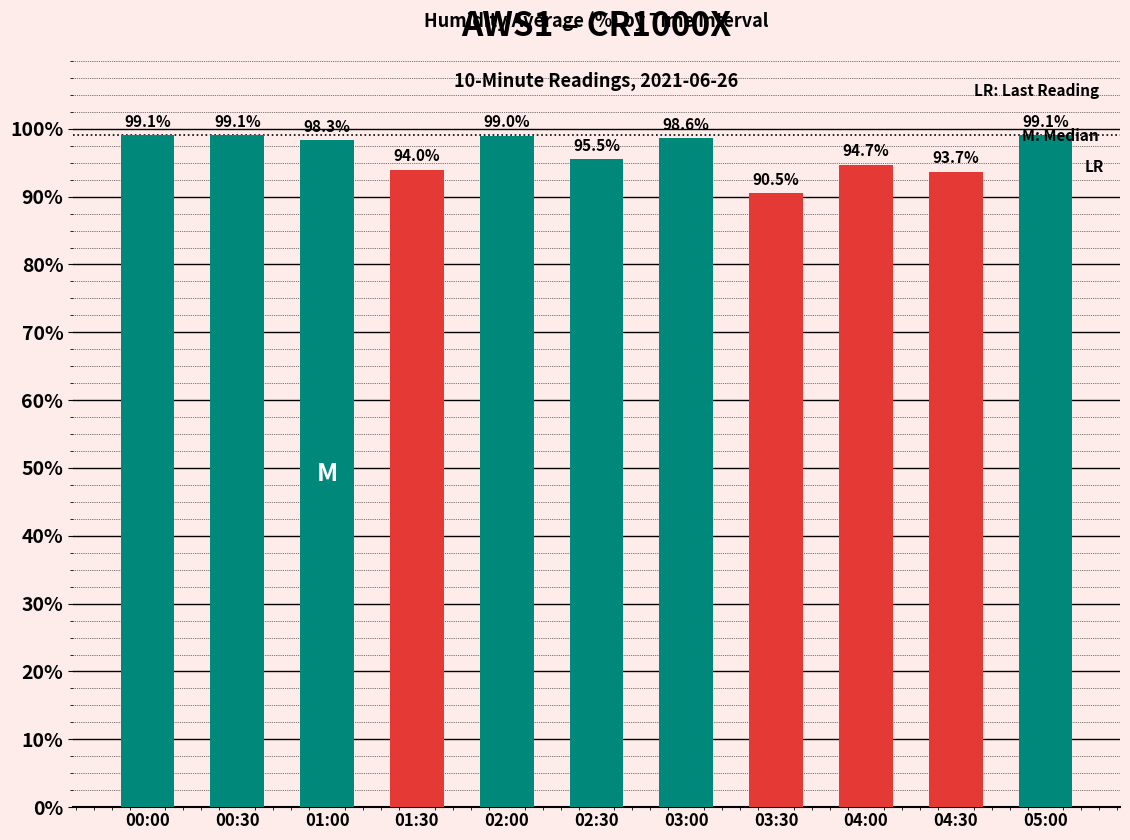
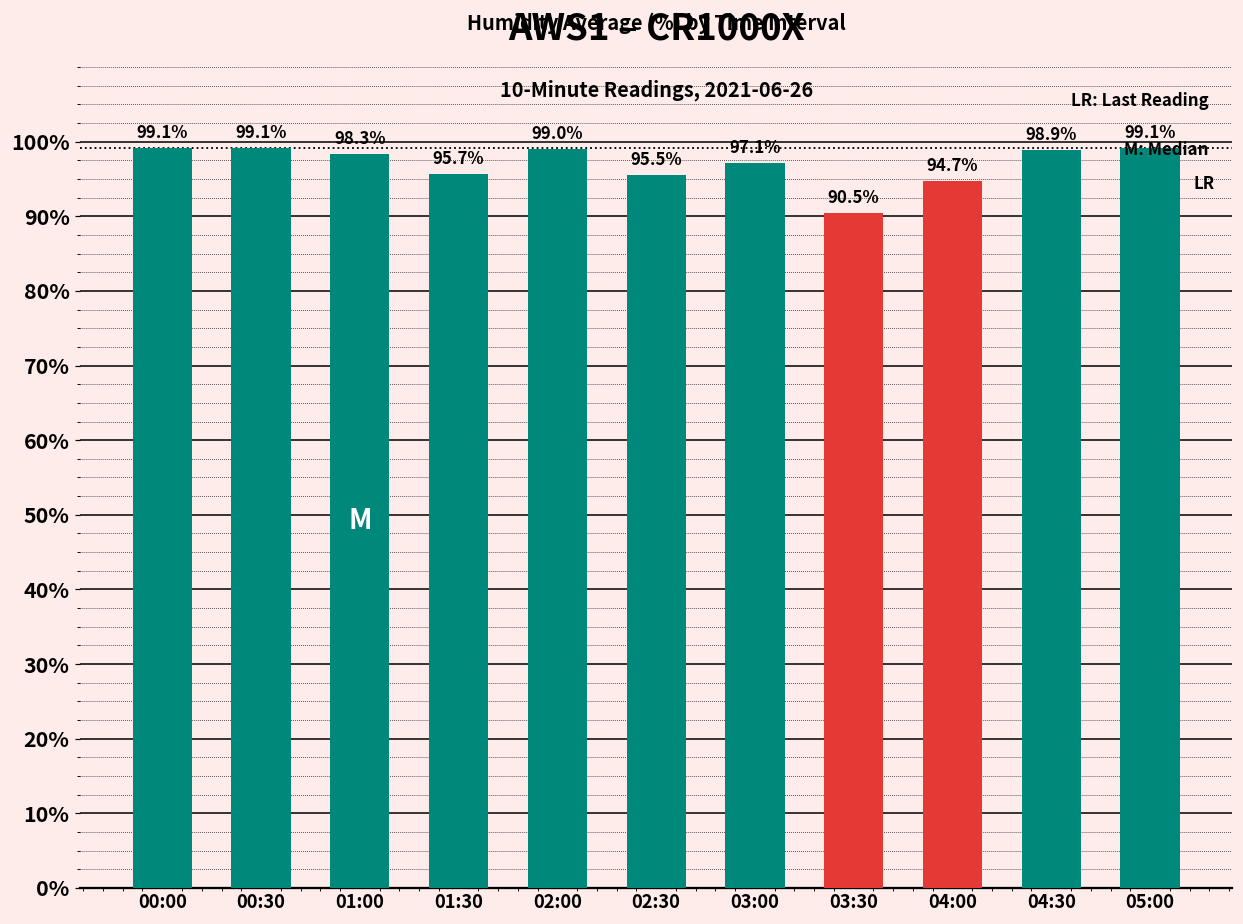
01:30: 94.0% -> 95.7%
03:00: 98.6% -> 97.1%
04:30: 93.7% -> 98.9%
